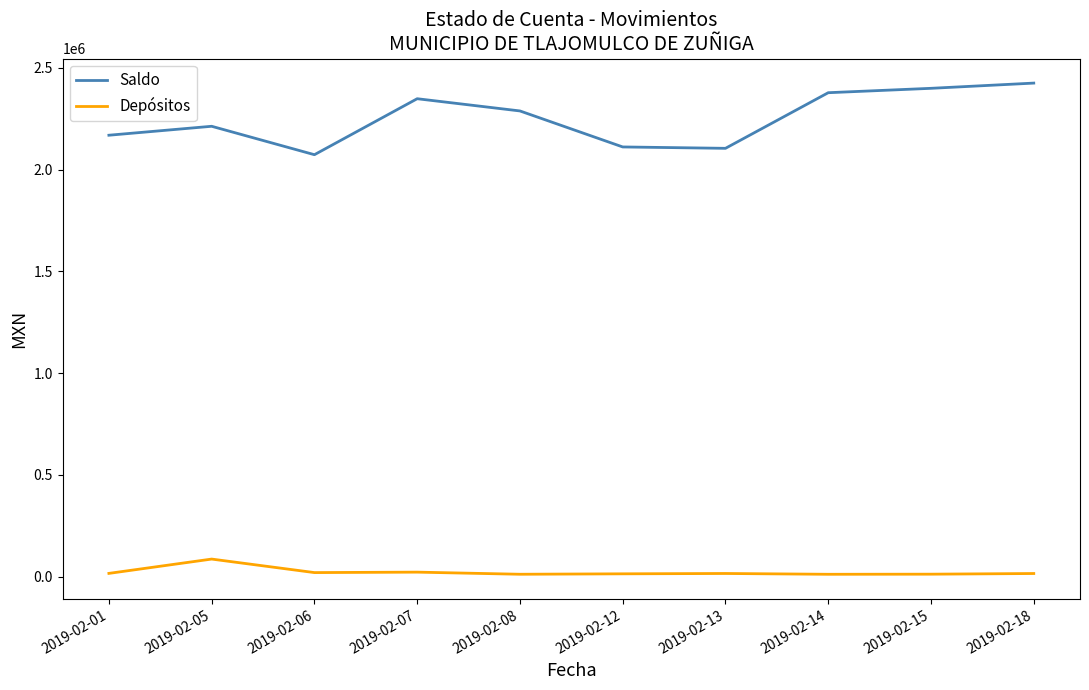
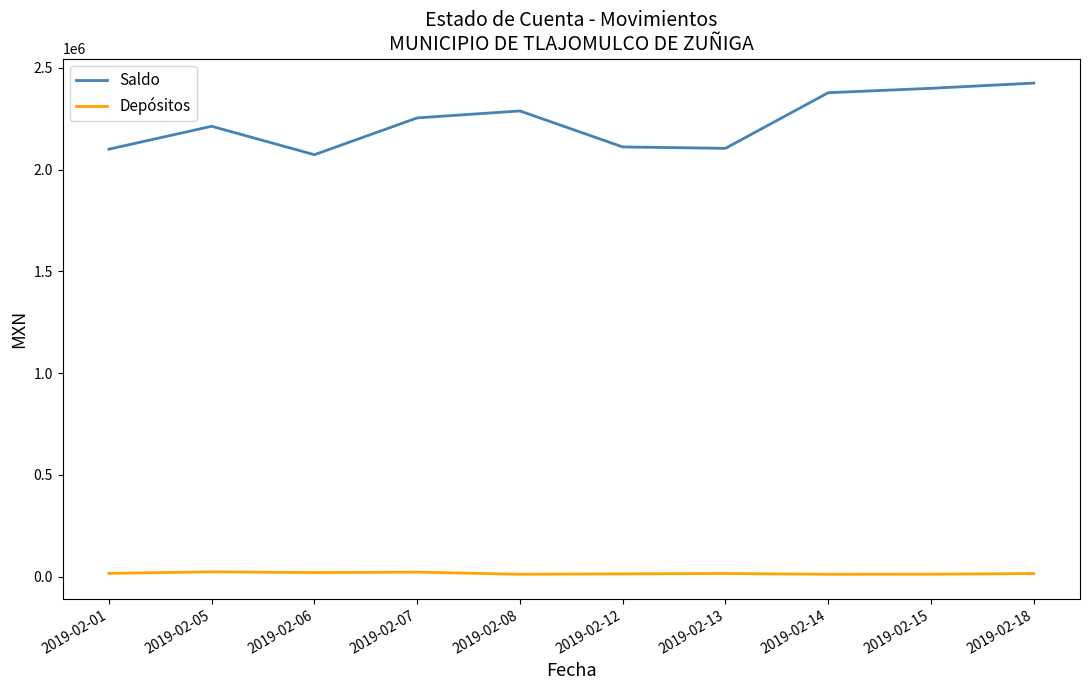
Saldo, 2019-02-01: 2170000 -> 2100000
Depósitos, 2019-02-05: 90000 -> 20000
Saldo, 2019-02-07: 2350000 -> 2250000
